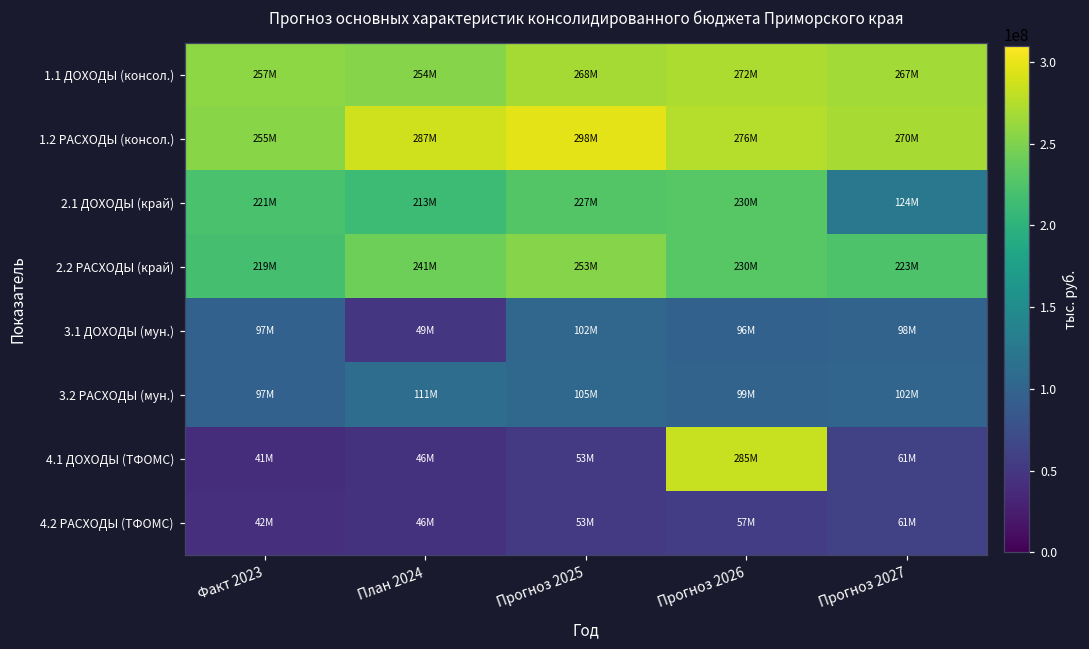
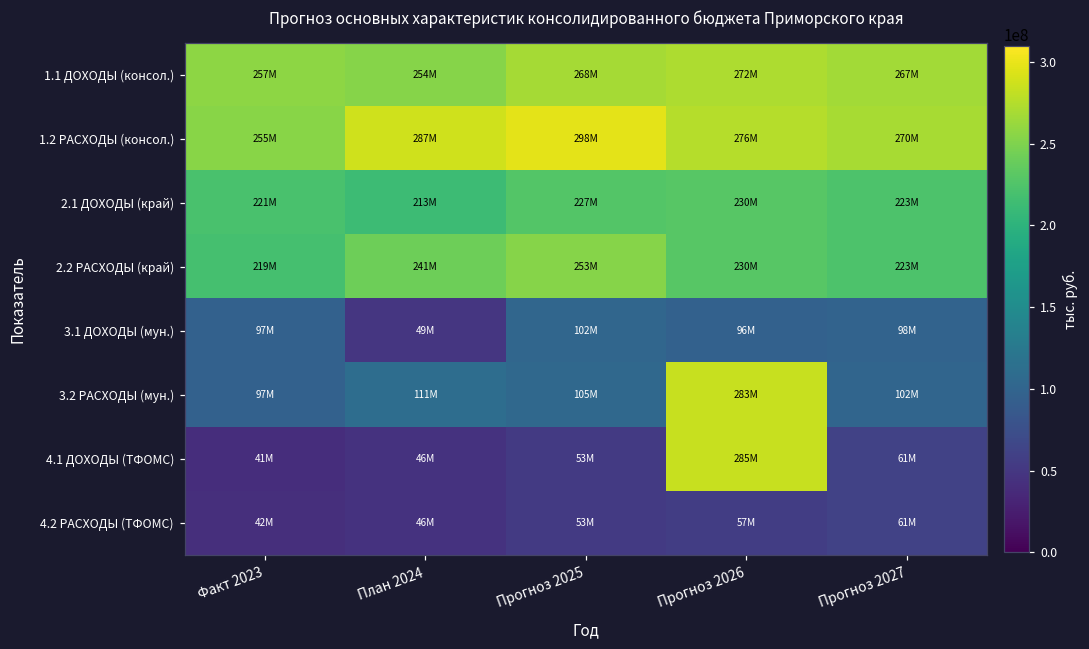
2.1 ДОХОДЫ (край), Прогноз 2027: 124M -> 223M
3.2 РАСХОДЫ (мун.), Прогноз 2026: 99M -> 283M
